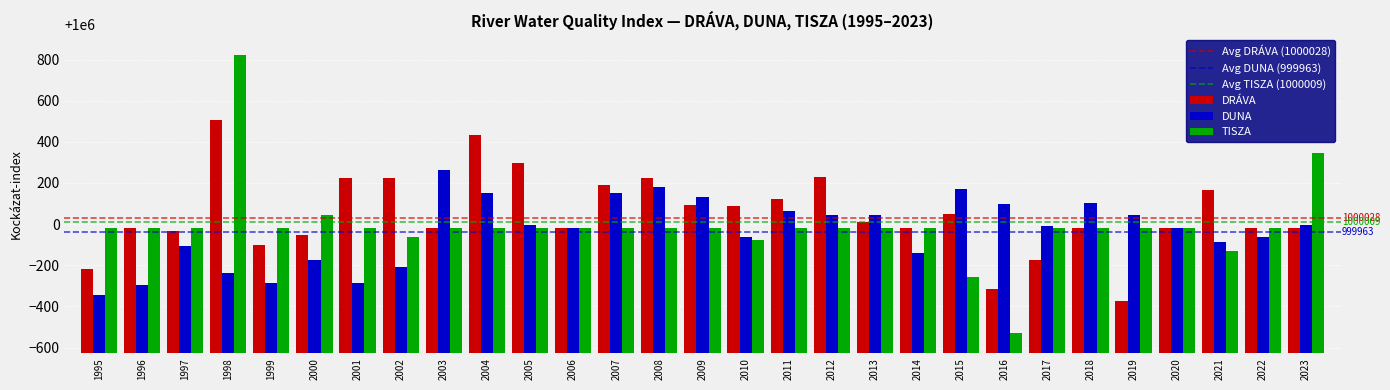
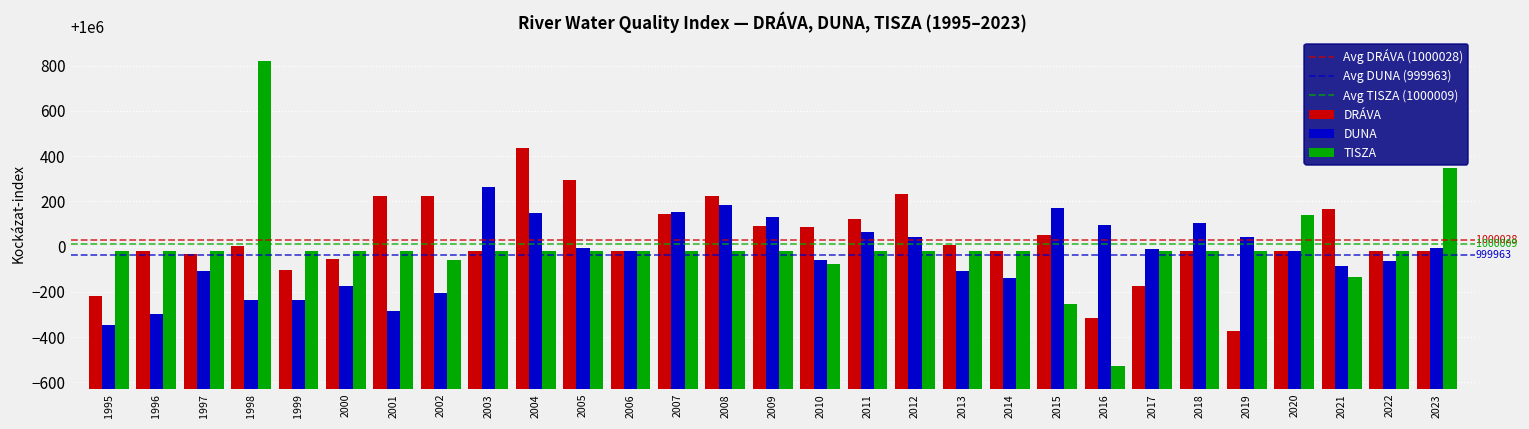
DRÁVA, 1998: 1000510 -> 1000000
DUNA, 1999: 999720 -> 999760
TISZA, 2000: 1000050 -> 999980
DRÁVA, 2007: 1000190 -> 1000140
DUNA, 2013: 1000040 -> 999890
TISZA, 2020: 999980 -> 1000140
